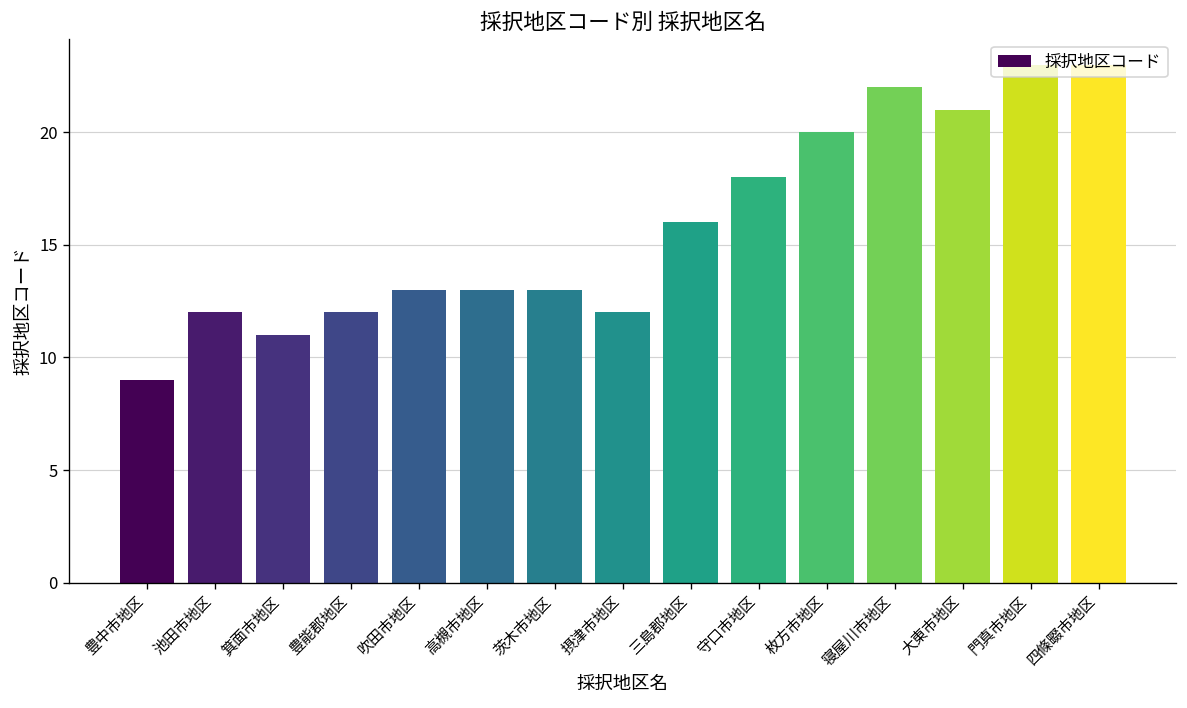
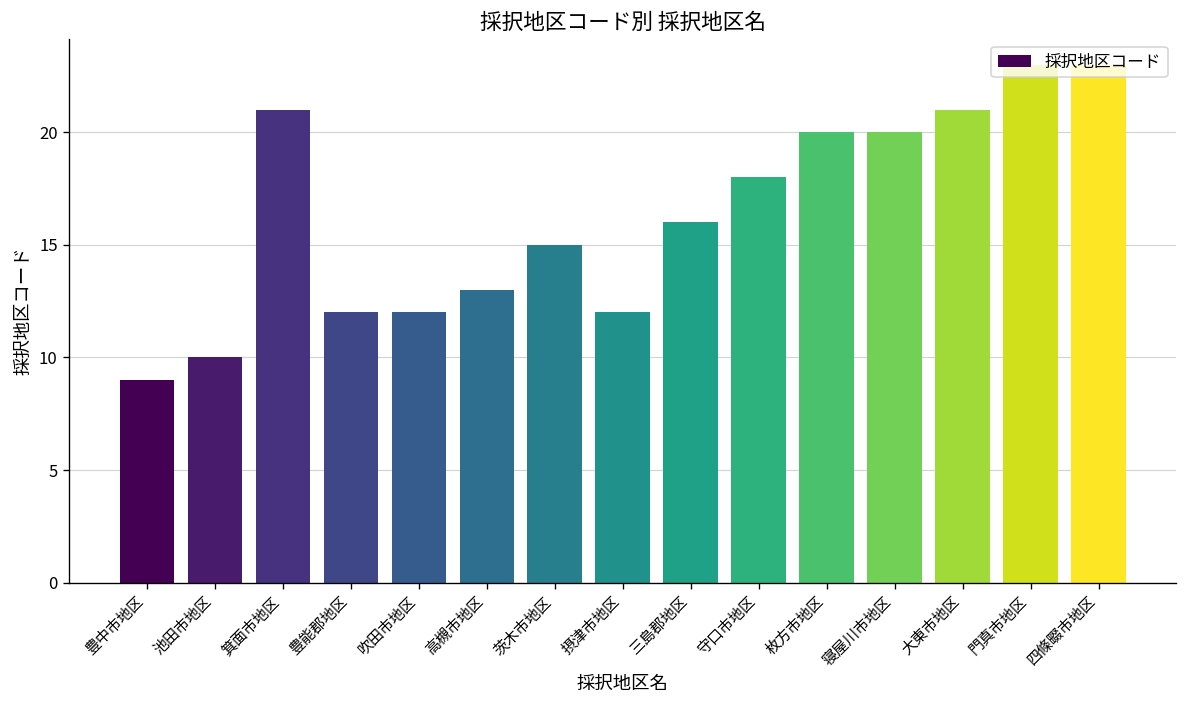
池田市地区: 12 -> 10
箕面市地区: 11 -> 21
吹田市地区: 13 -> 12
茨木市地区: 13 -> 15
寝屋川市地区: 22 -> 20
